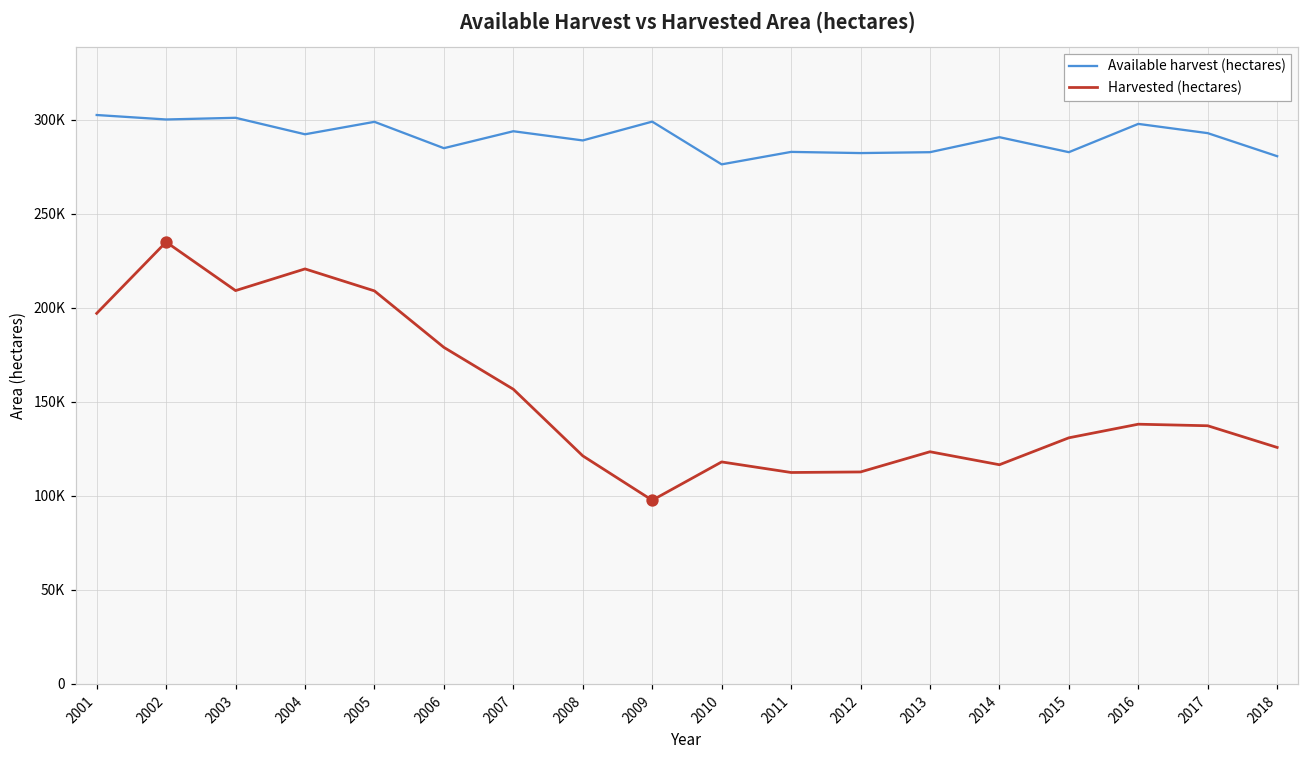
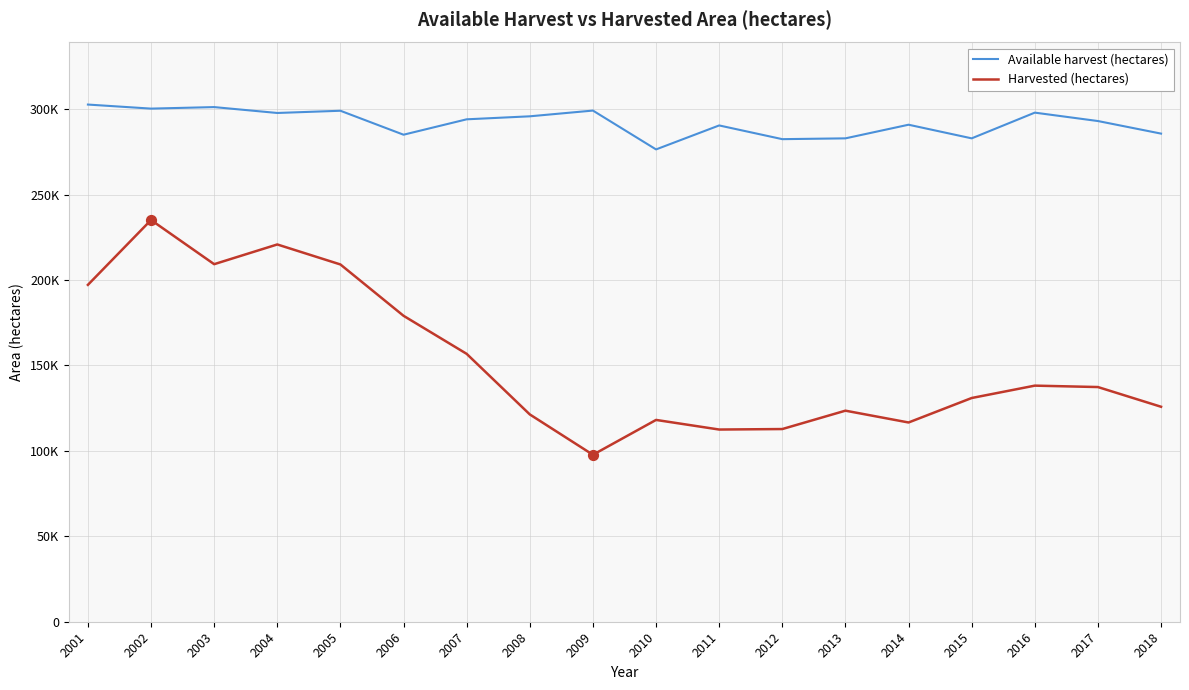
Available harvest (hectares), 2004: 292000 -> 298000
Available harvest (hectares), 2008: 289000 -> 296000
Available harvest (hectares), 2011: 283000 -> 290000
Available harvest (hectares), 2018: 281000 -> 286000
